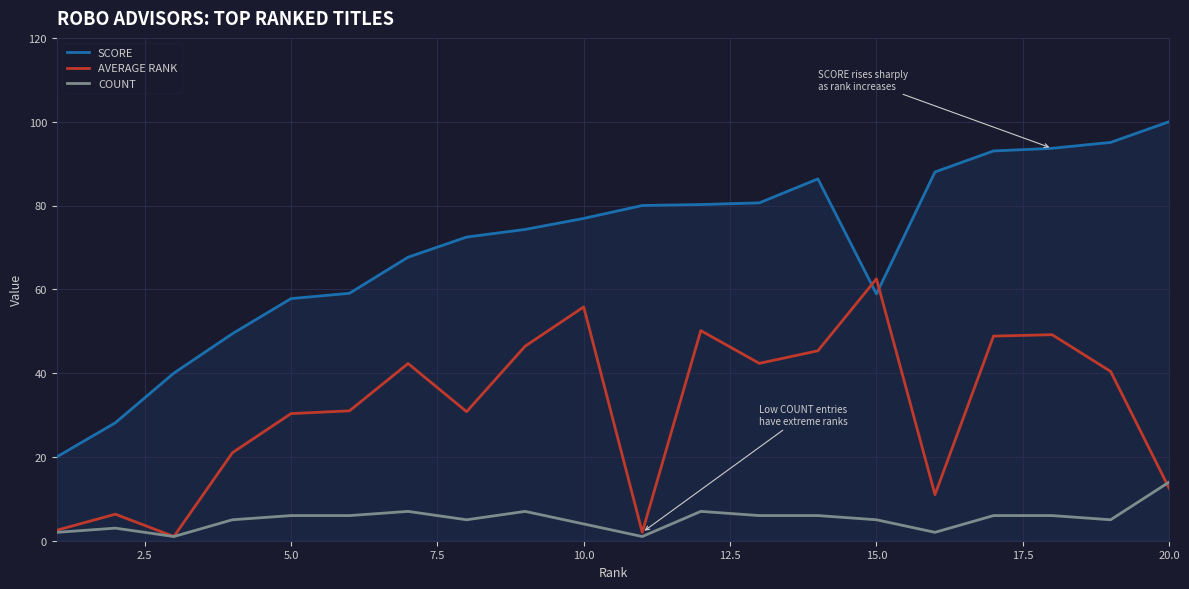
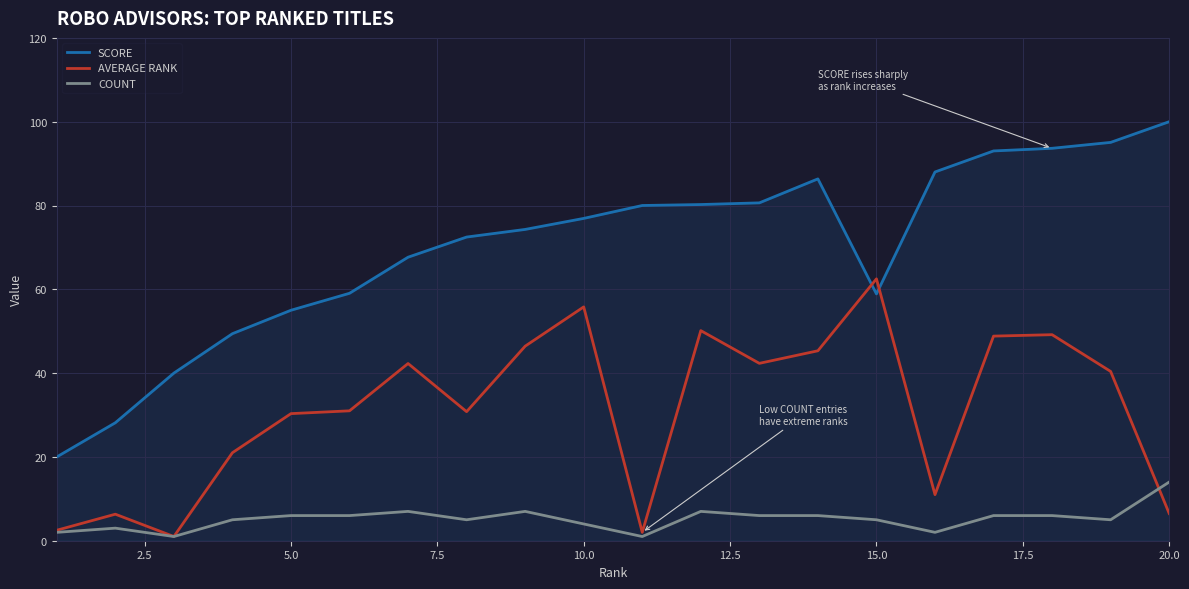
SCORE, 5.0: 58 -> 55
AVERAGE RANK, 20.0: 13 -> 7
